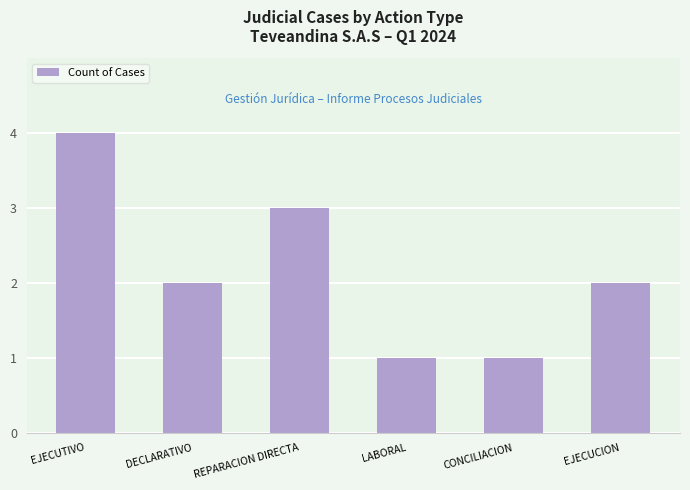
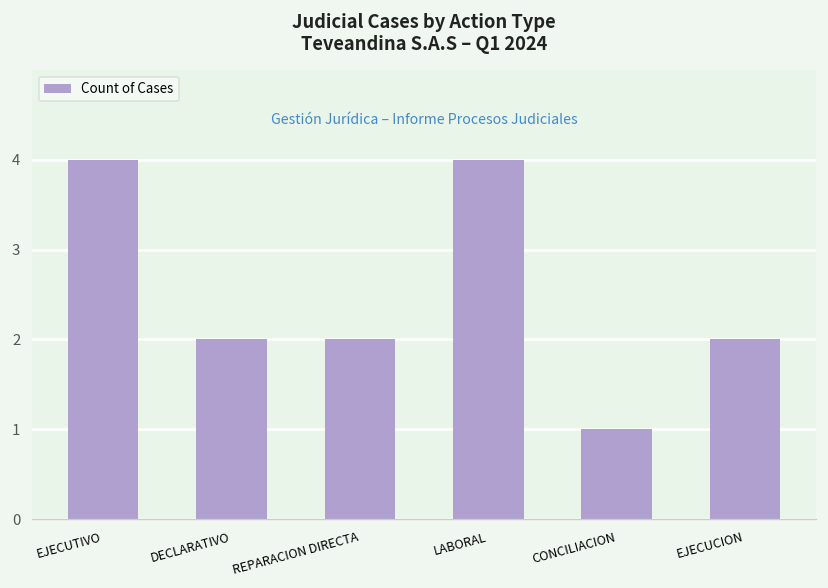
REPARACION DIRECTA: 3 -> 2
LABORAL: 1 -> 4
